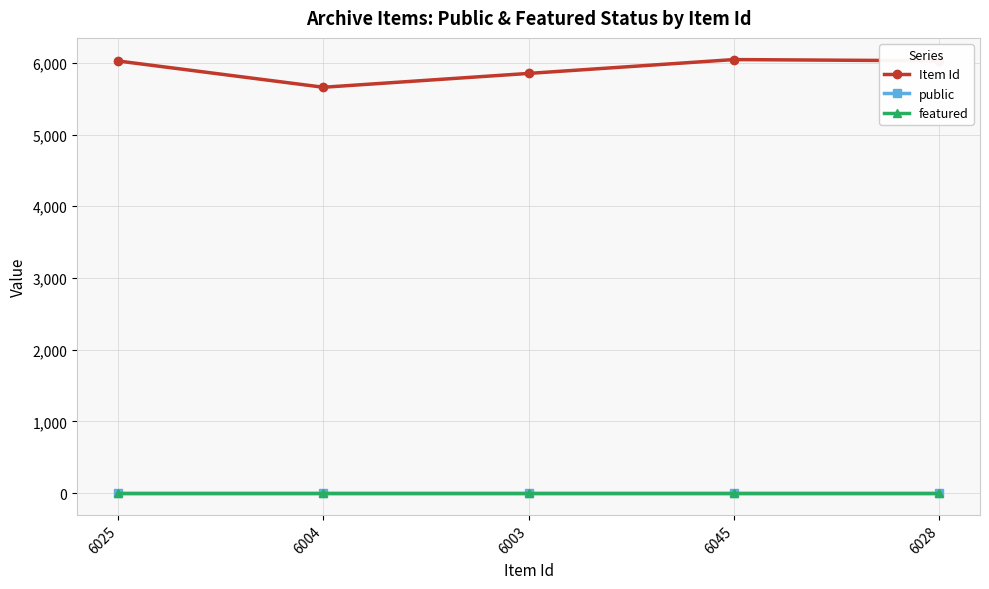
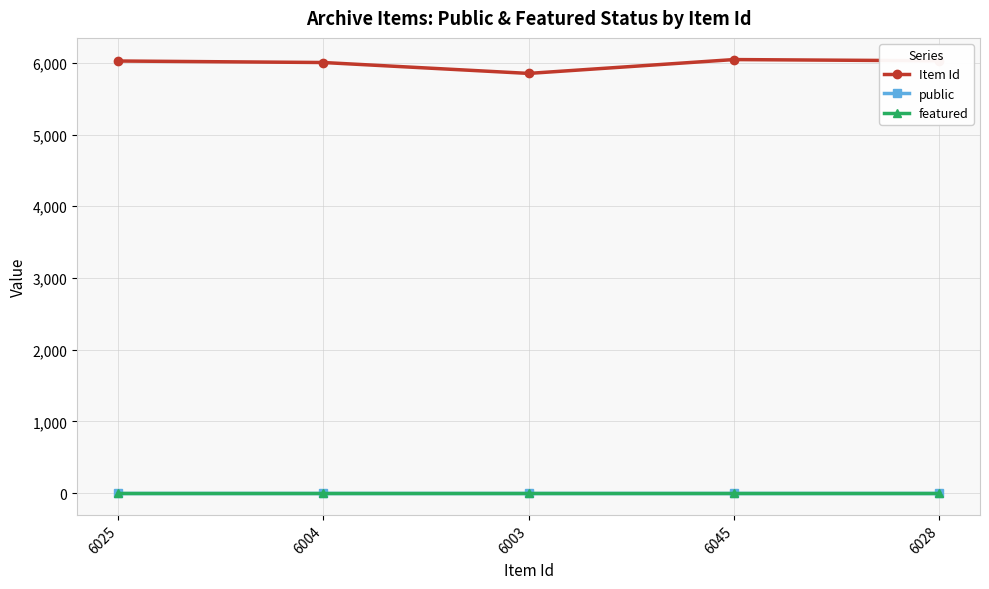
Item Id, 6004: 5,700 -> 6,000
